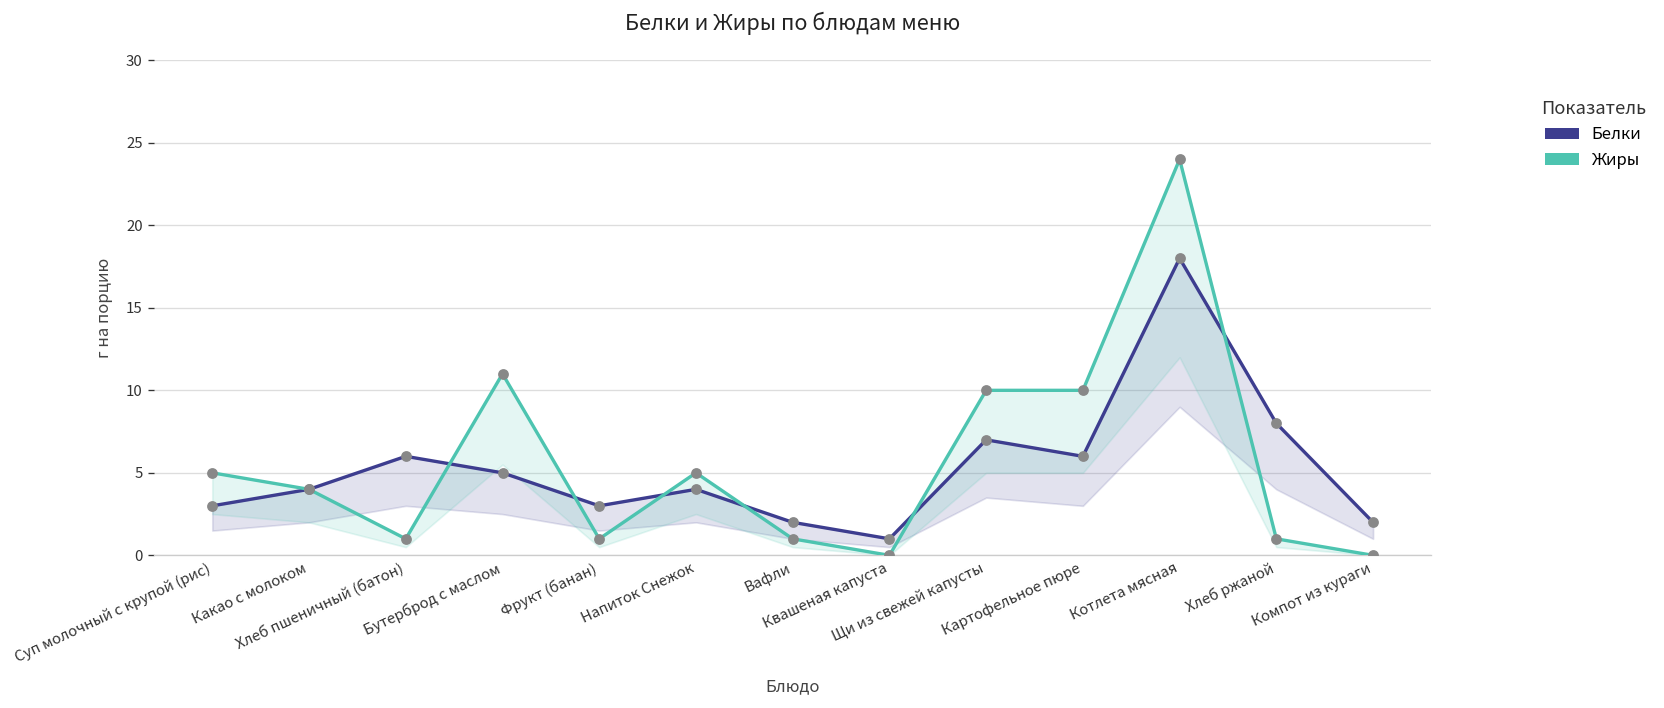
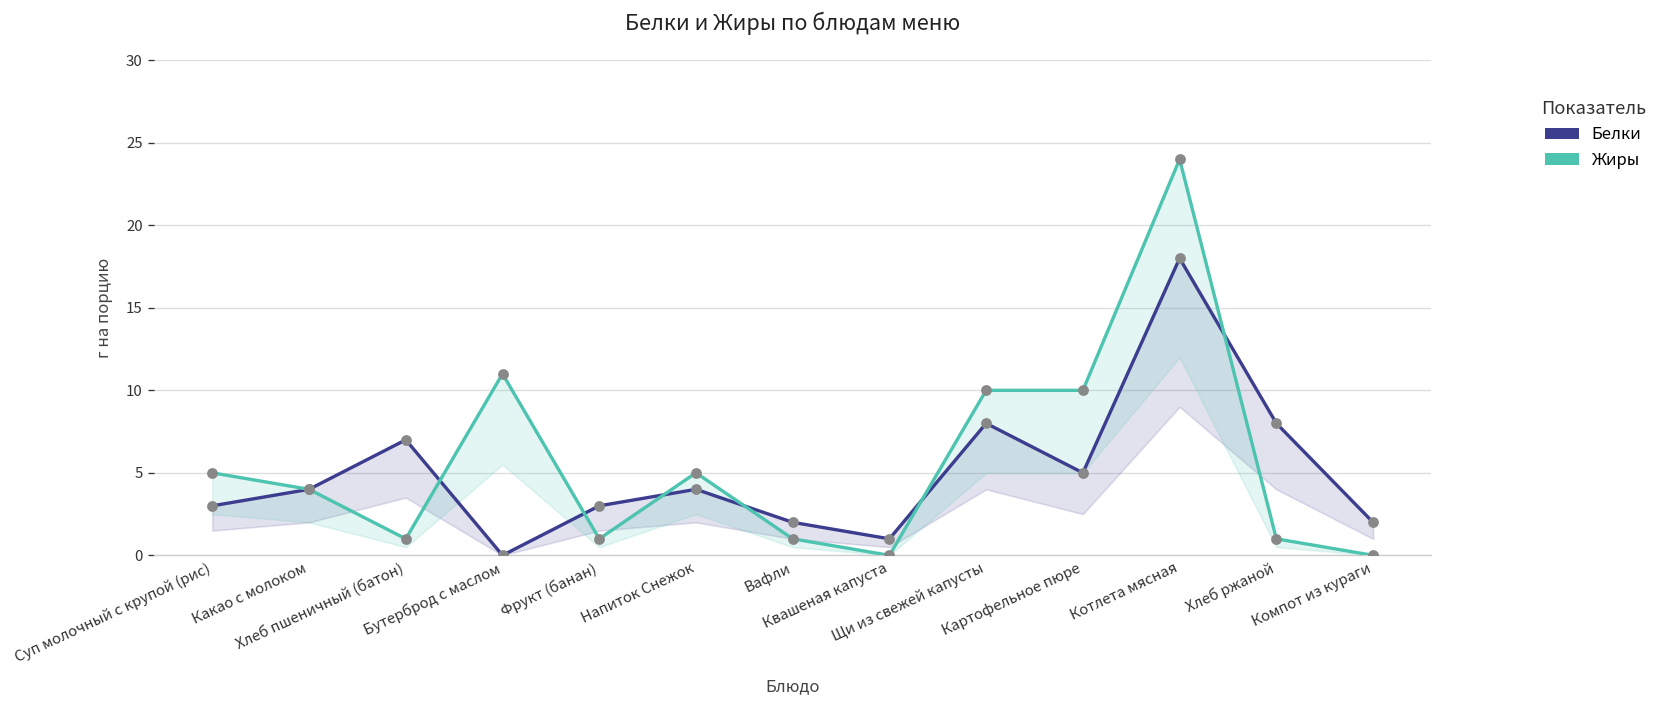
Белки, Хлеб пшеничный (батон): 6 -> 7
Белки, Бутерброд с маслом: 5 -> 0
Белки, Щи из свежей капусты: 7 -> 8
Белки, Картофельное пюре: 6 -> 5
